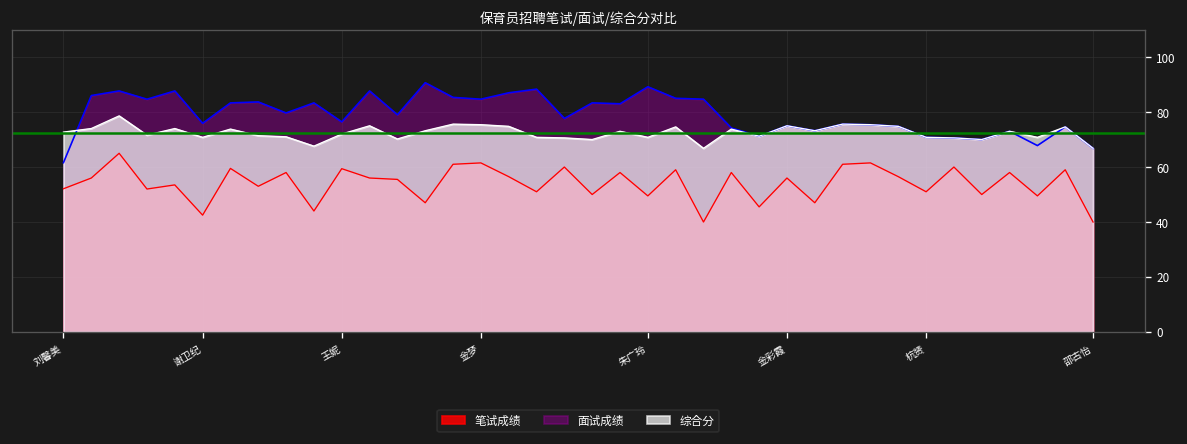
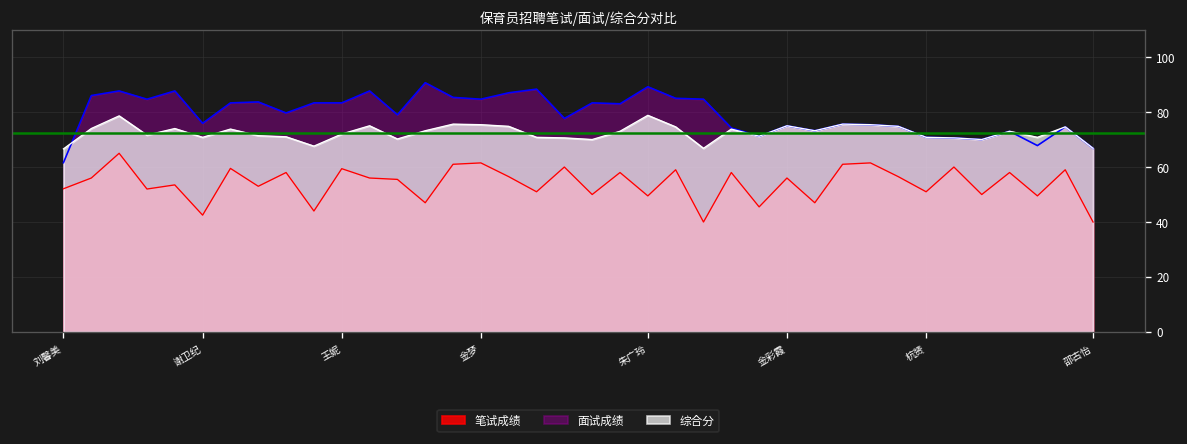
综合分, 刘馨美: 73 -> 67
面试成绩, 王妮: 76 -> 83
综合分, 朱广玲: 71 -> 79
